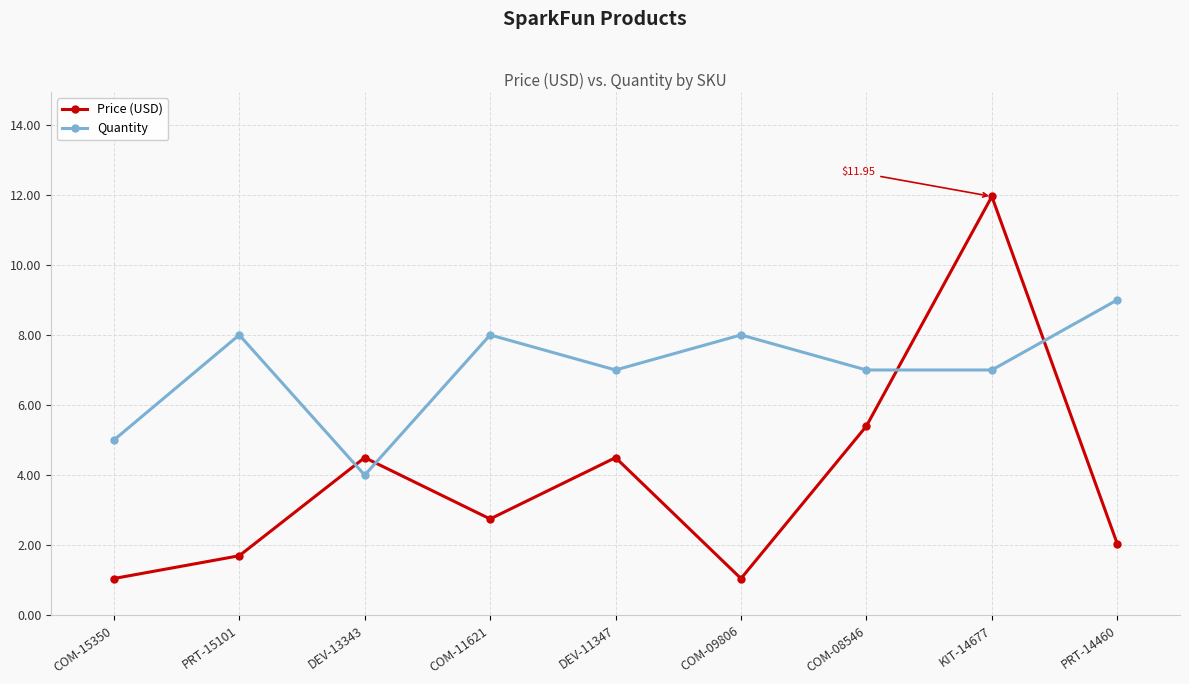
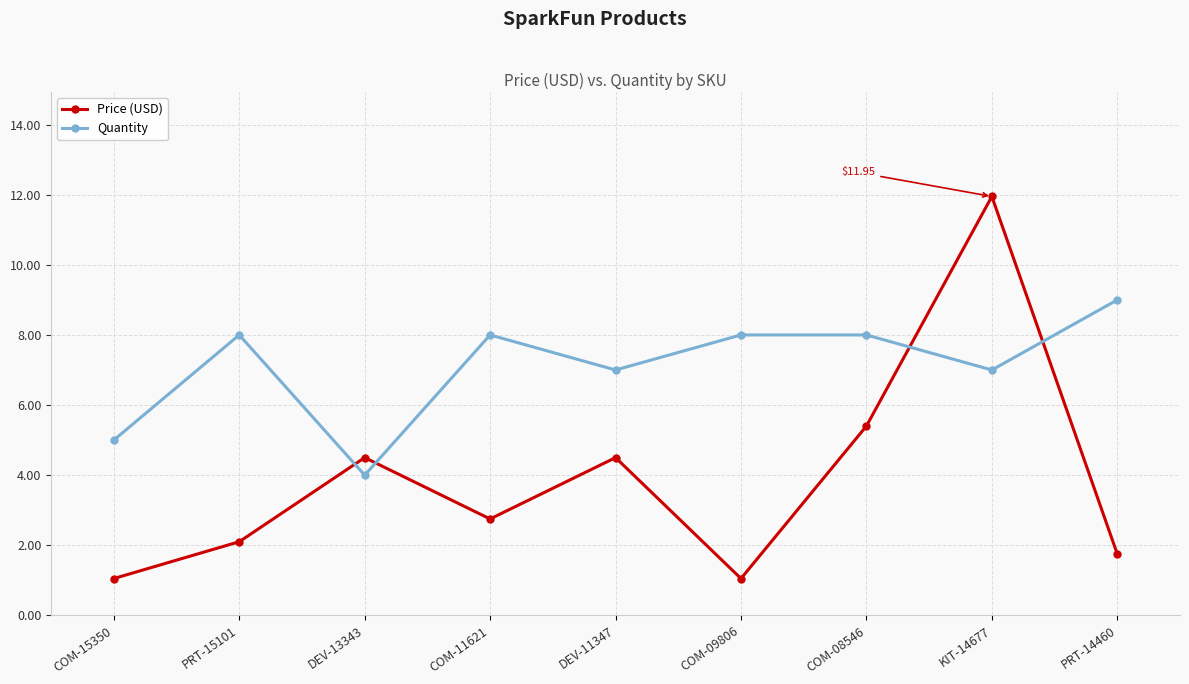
Price (USD), PRT-15101: 1.7 -> 2.1
Quantity, COM-08546: 7 -> 8
Price (USD), PRT-14460: 2.0 -> 1.8
